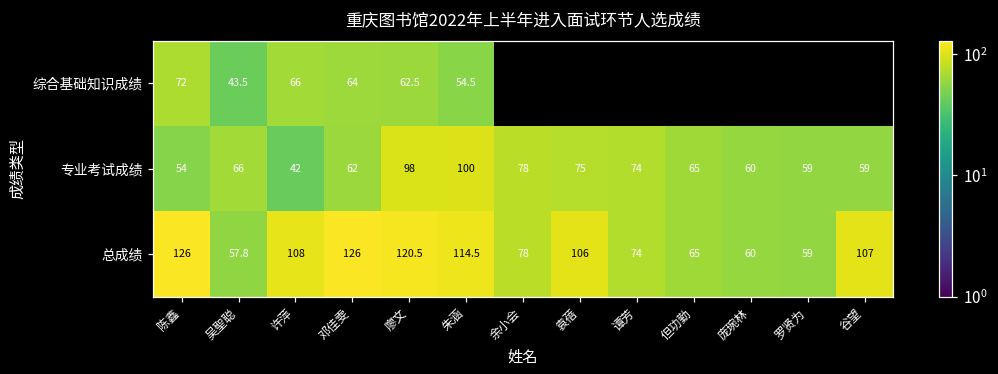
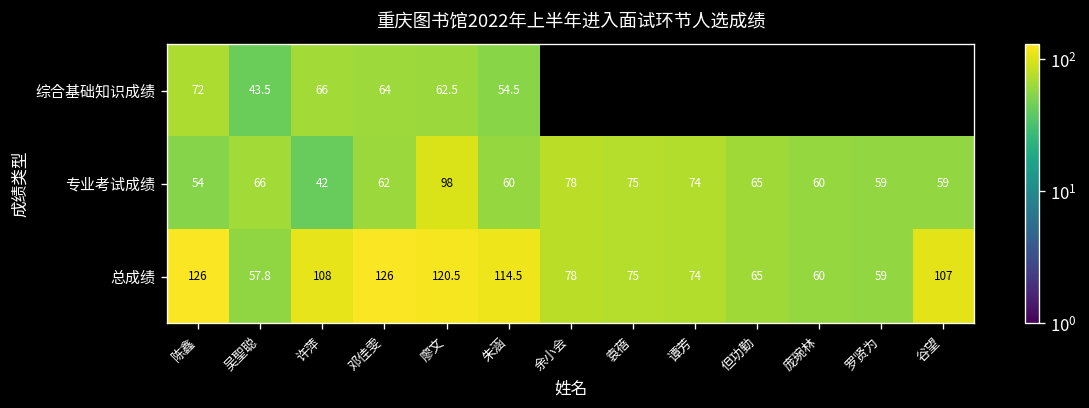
专业考试成绩, 朱涵: 100 -> 60
总成绩, 袁蓓: 106 -> 75
